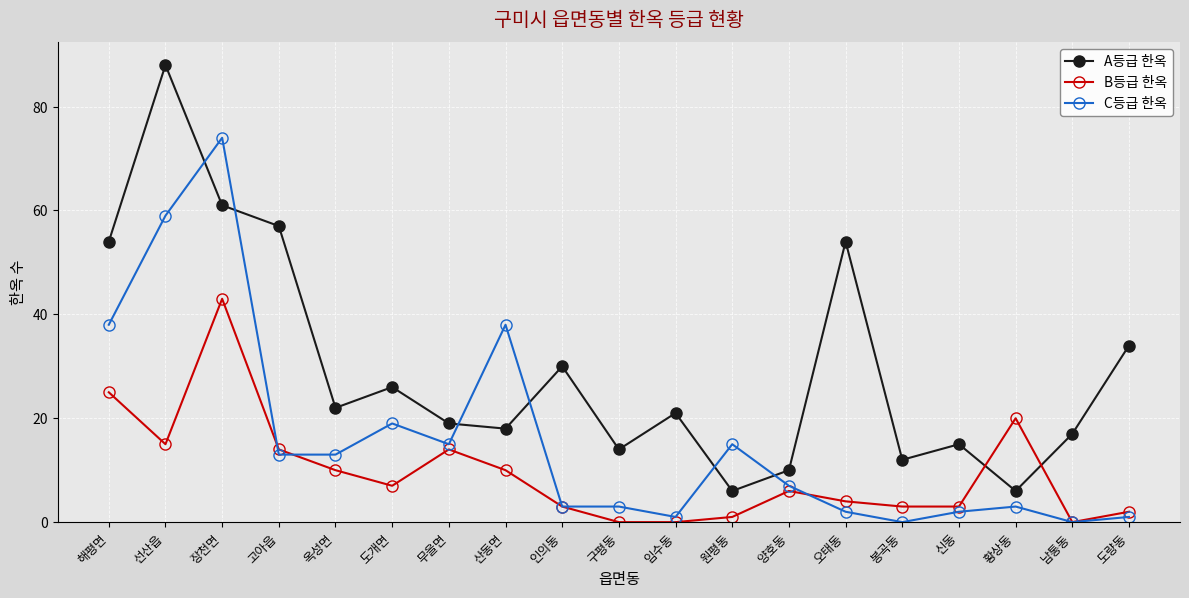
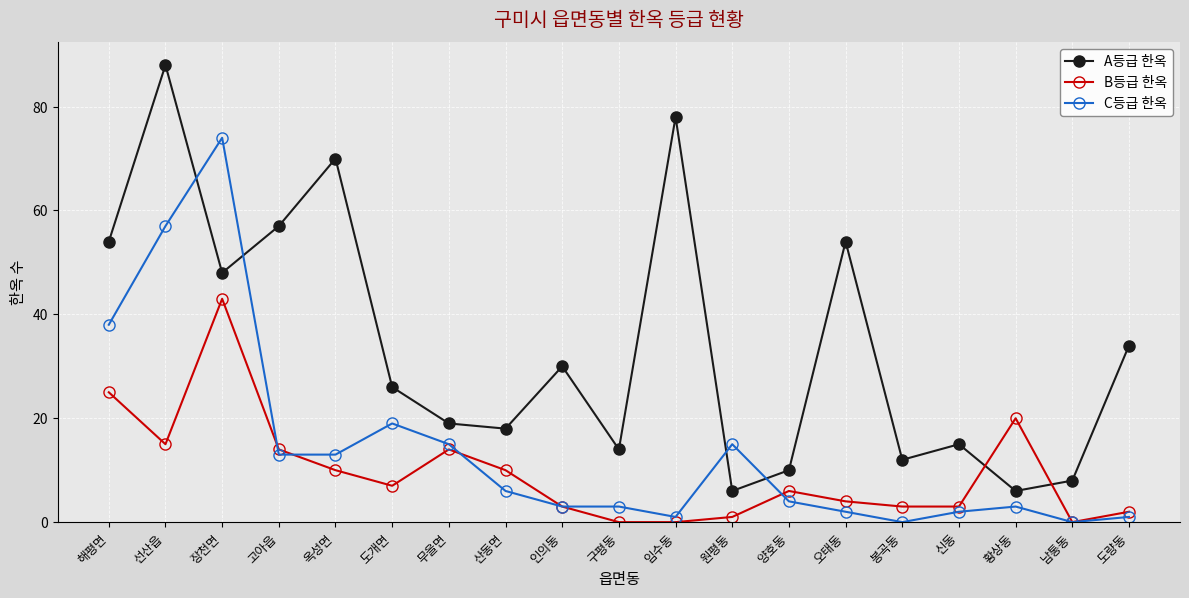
C등급 한옥, 선산읍: 59 -> 57
A등급 한옥, 장천면: 61 -> 48
A등급 한옥, 옥성면: 22 -> 70
C등급 한옥, 산동면: 38 -> 6
A등급 한옥, 임수동: 21 -> 78
C등급 한옥, 양호동: 7 -> 4
A등급 한옥, 남통동: 17 -> 8
